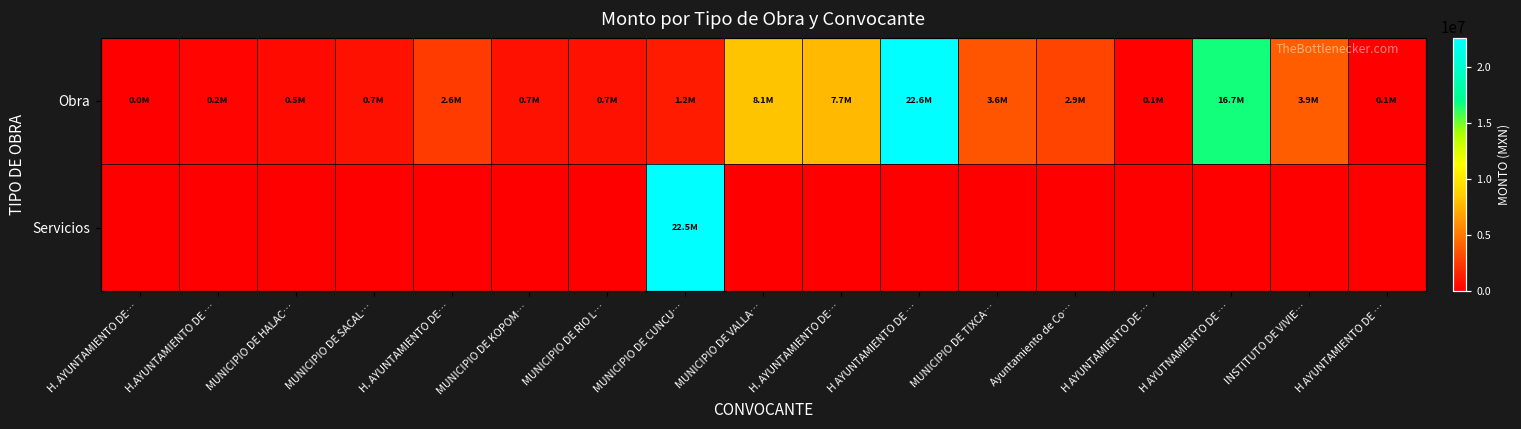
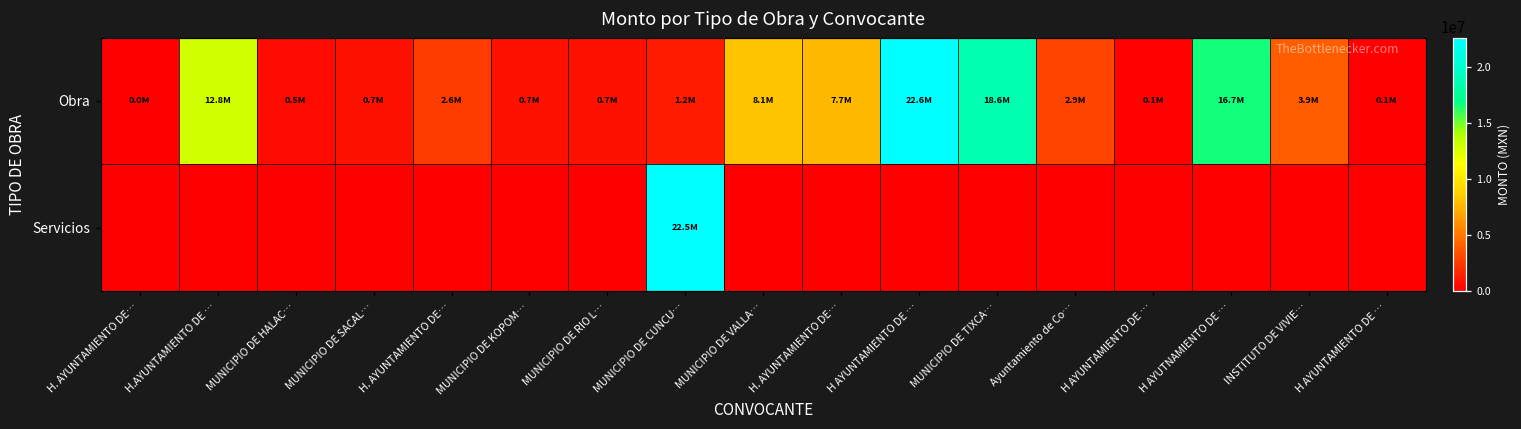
Obra, H.AYUNTAMIENTO DE …: 0.2M -> 12.8M
Obra, MUNICIPIO DE TIXCA…: 3.6M -> 18.6M
